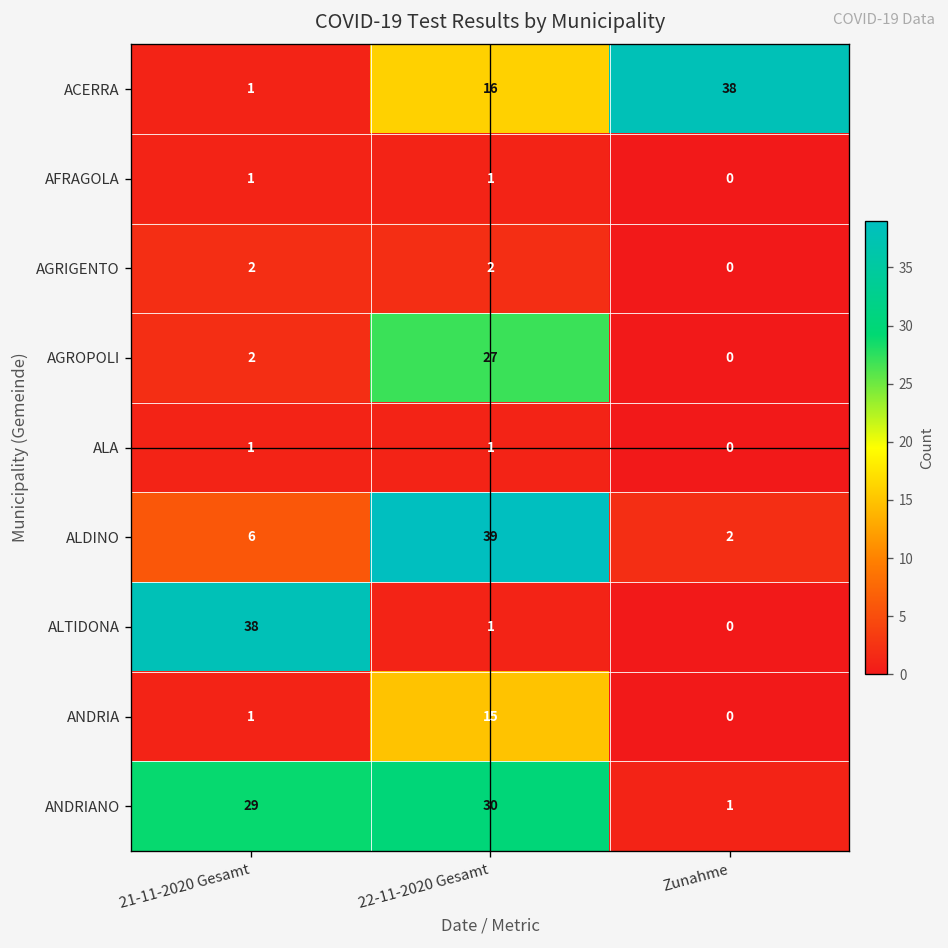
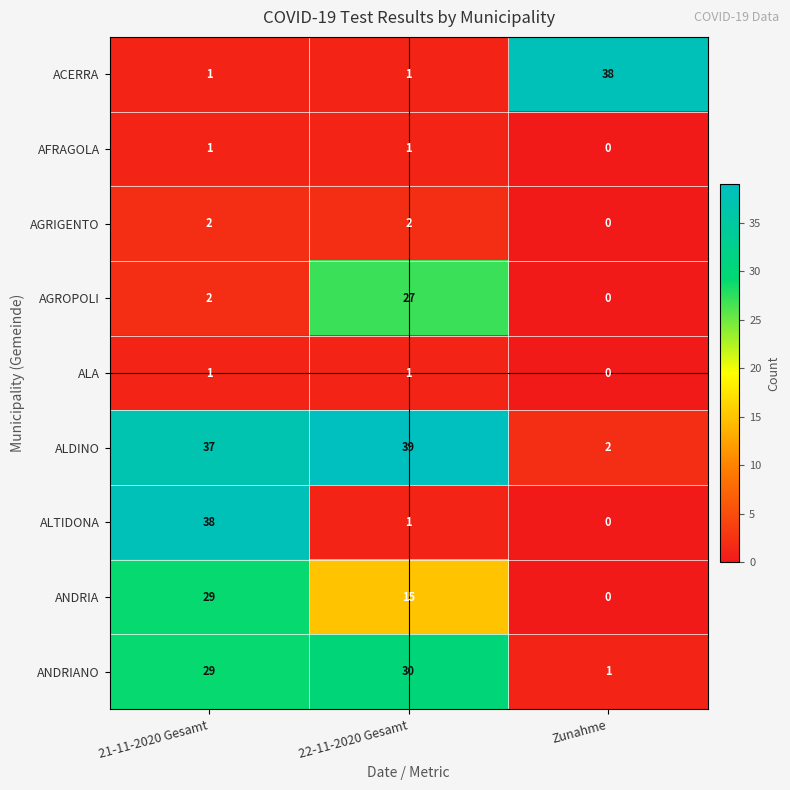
ACERRA, 22-11-2020 Gesamt: 16 -> 1
ALDINO, 21-11-2020 Gesamt: 6 -> 37
ANDRIA, 21-11-2020 Gesamt: 1 -> 29
